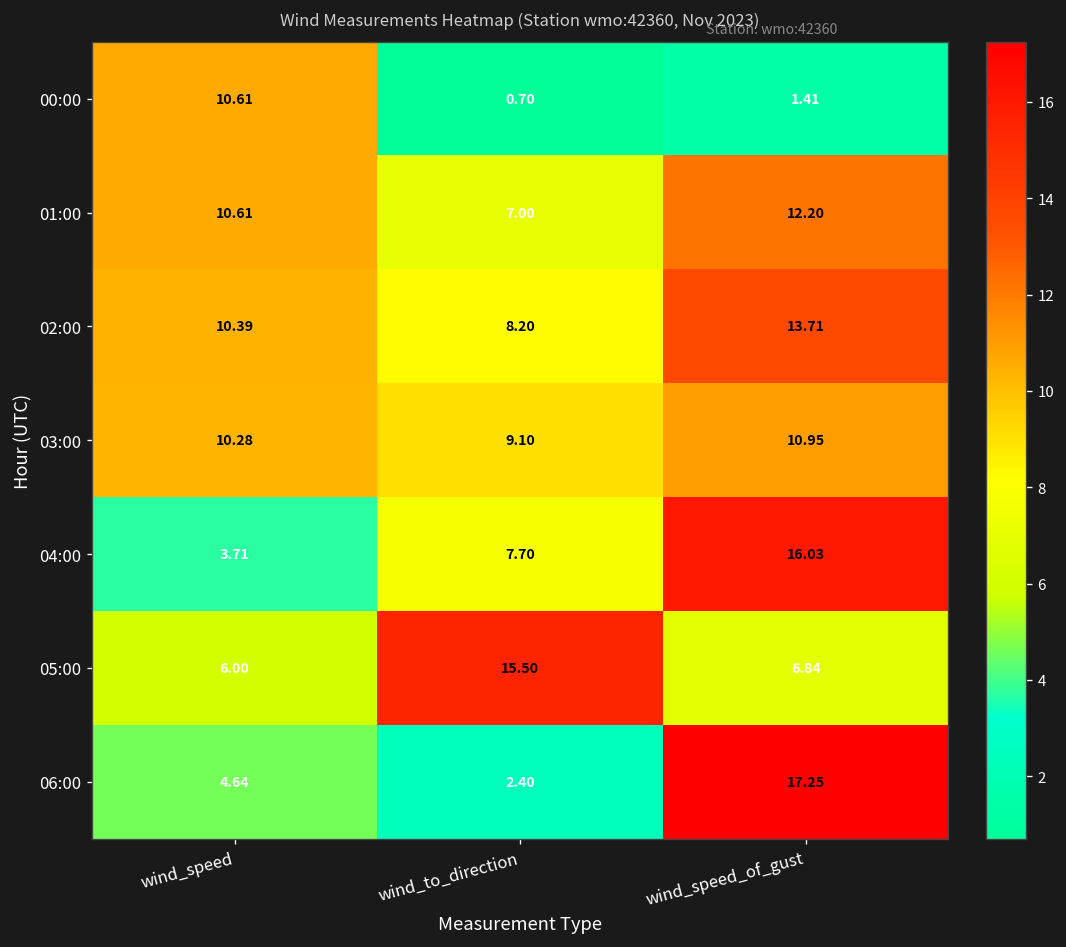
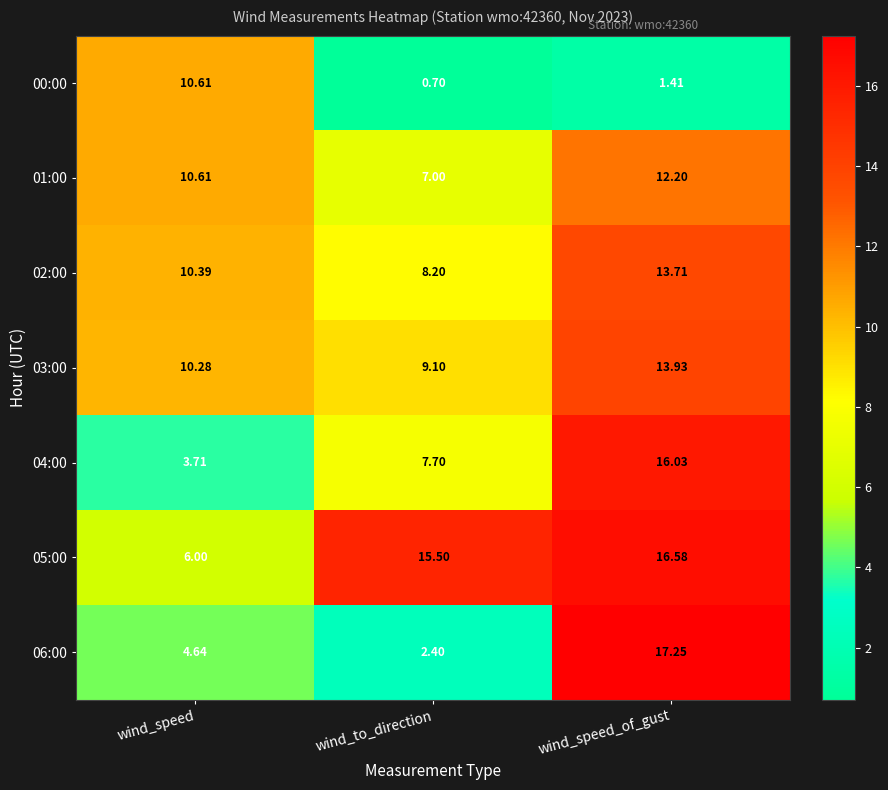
03:00, wind_speed_of_gust: 10.95 -> 13.93
05:00, wind_speed_of_gust: 6.84 -> 16.58
